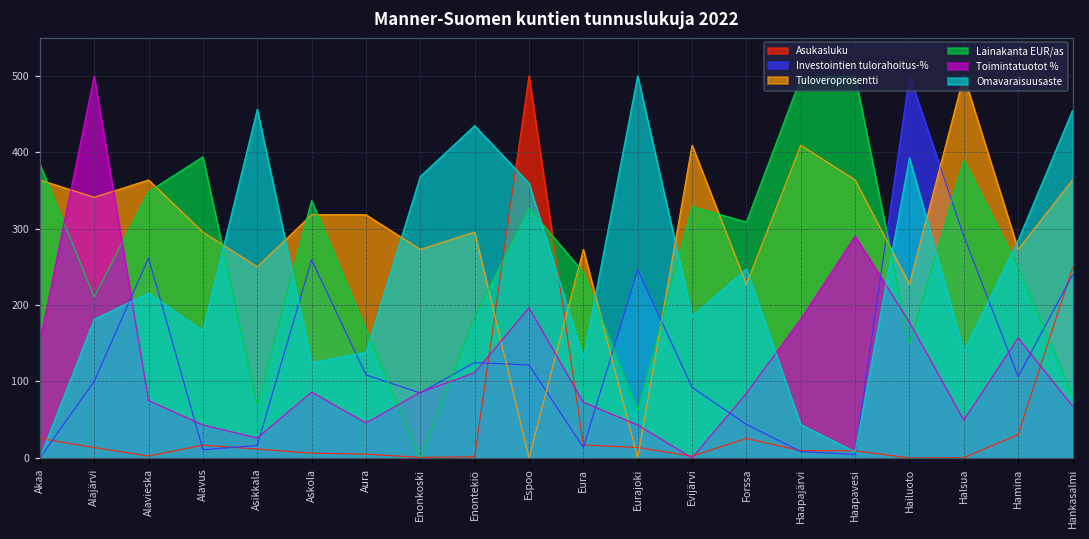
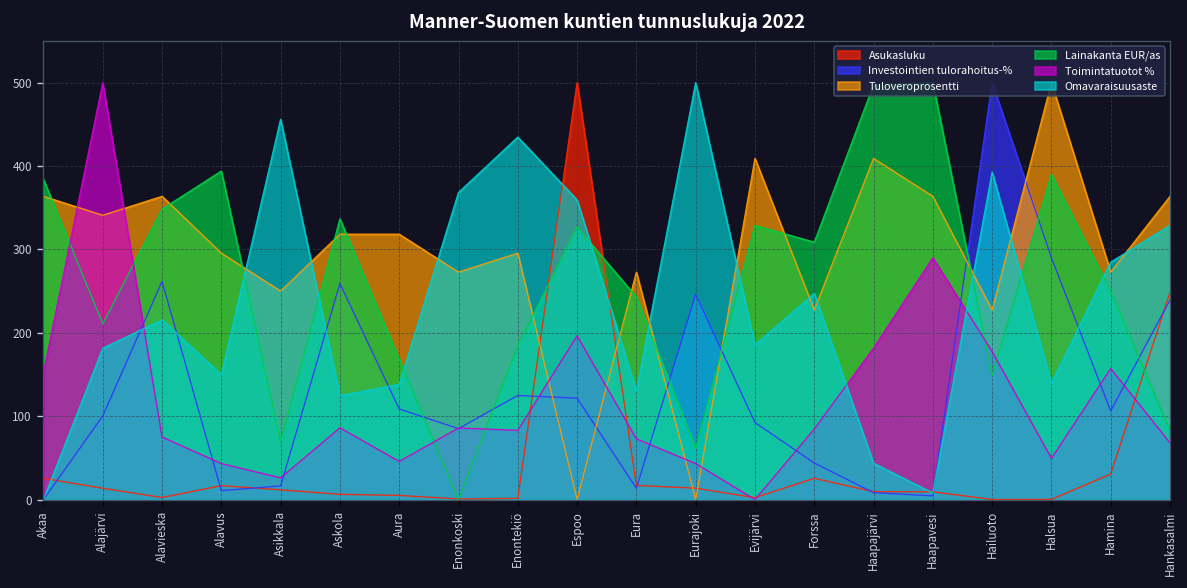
Omavaraisuusaste, Alavus: 170 -> 150
Toimintatuotot %, Enontekiö: 110 -> 80
Omavaraisuusaste, Hankasalmi: 450 -> 330
